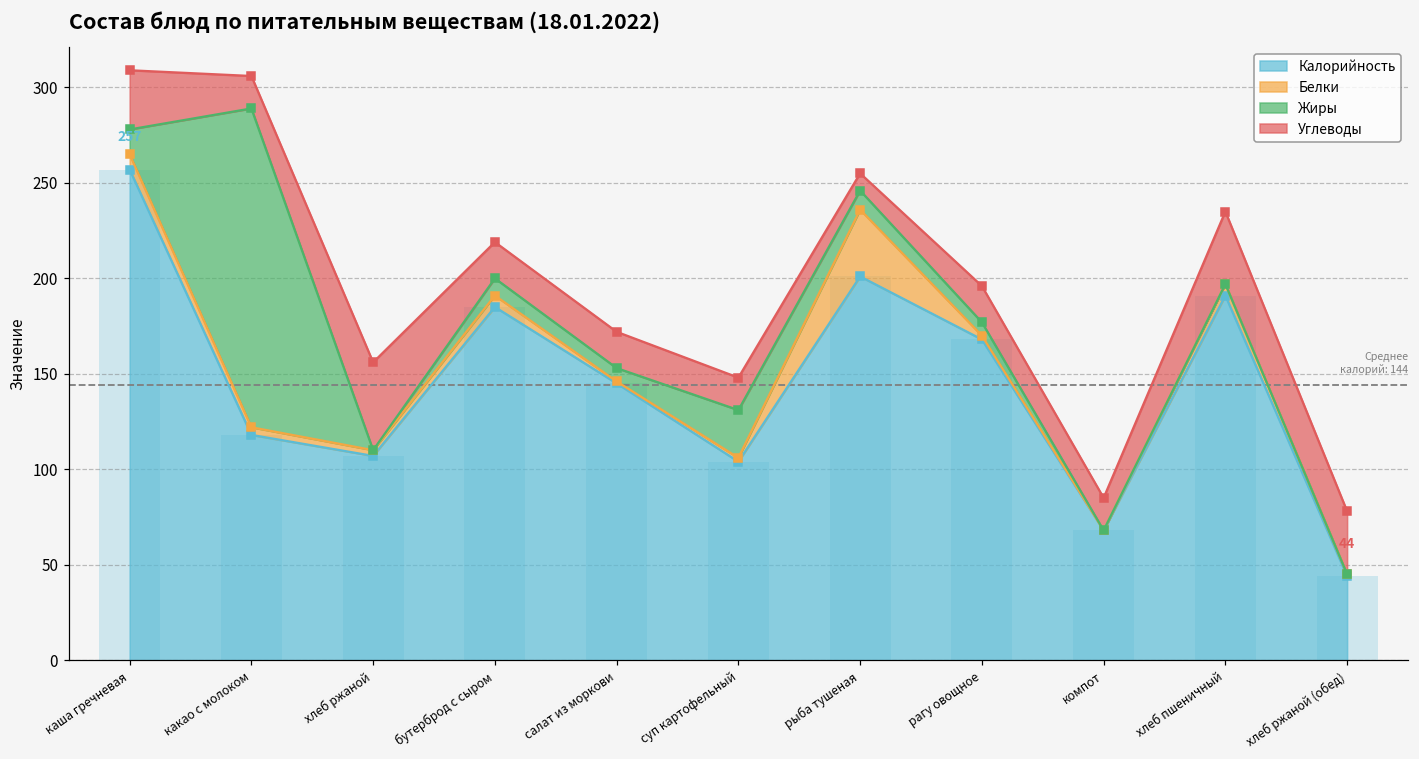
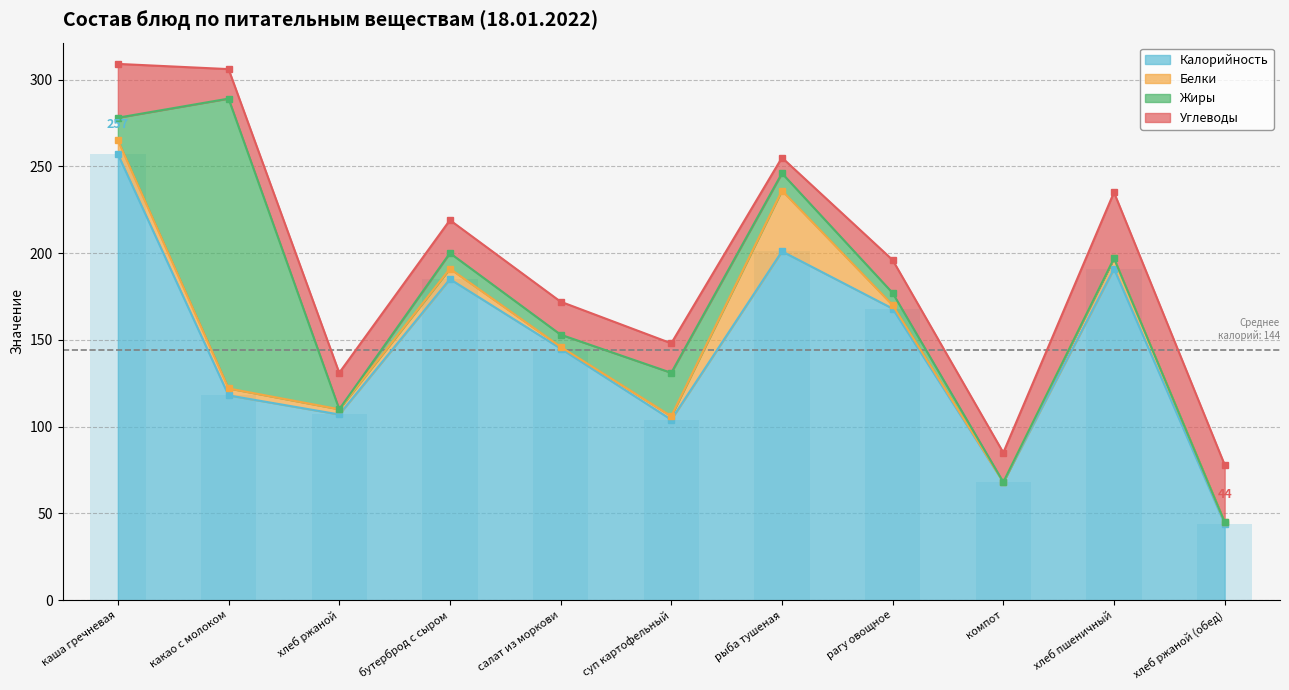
Углеводы, хлеб ржаной: 46 -> 21
